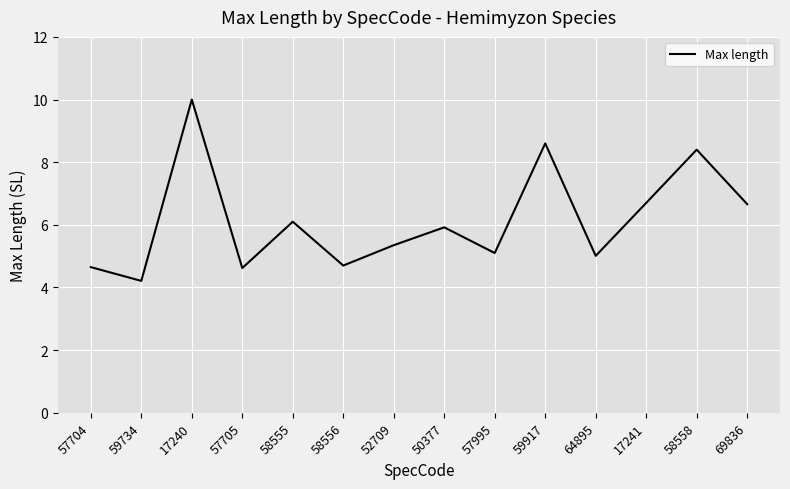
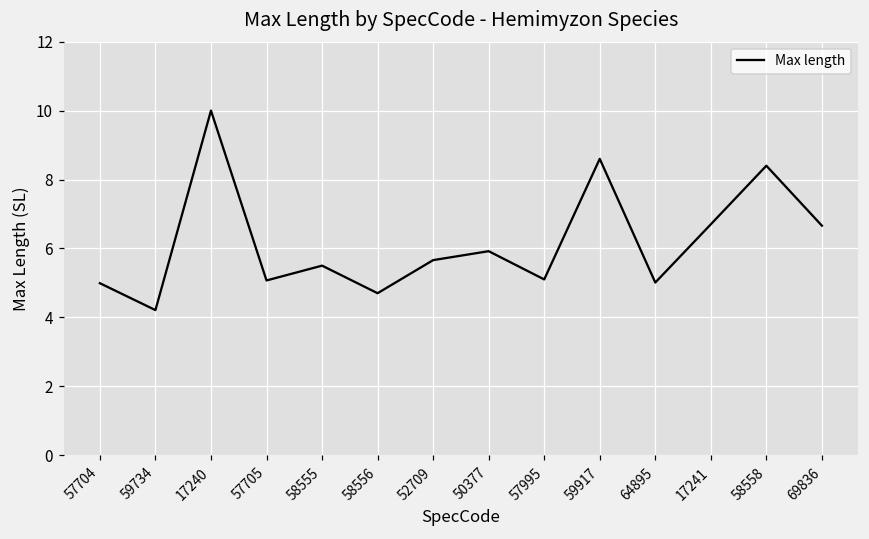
57704: 4.7 -> 5.0
57705: 4.6 -> 5.1
58555: 6.1 -> 5.5
52709: 5.4 -> 5.7
